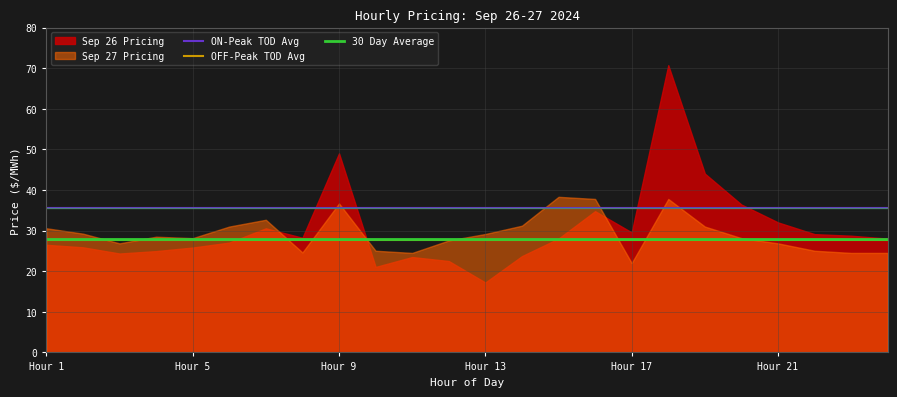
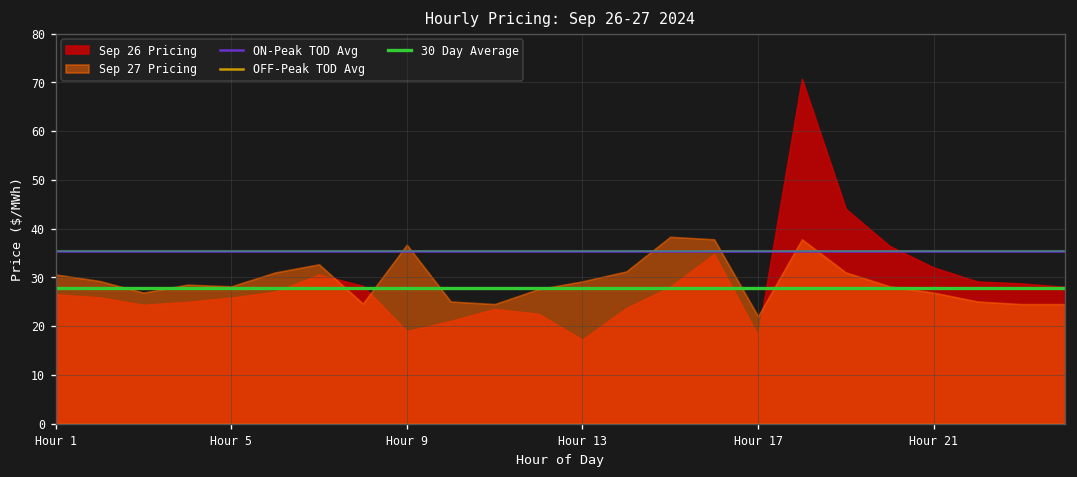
Sep 26 Pricing, Hour 9: 49 -> 19
Sep 26 Pricing, Hour 17: 30 -> 18
